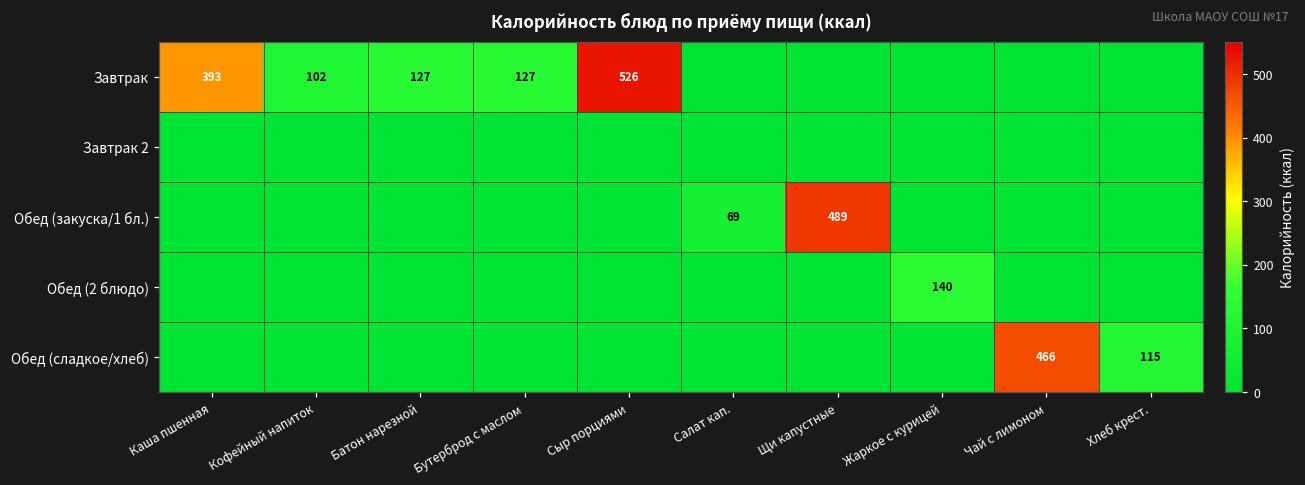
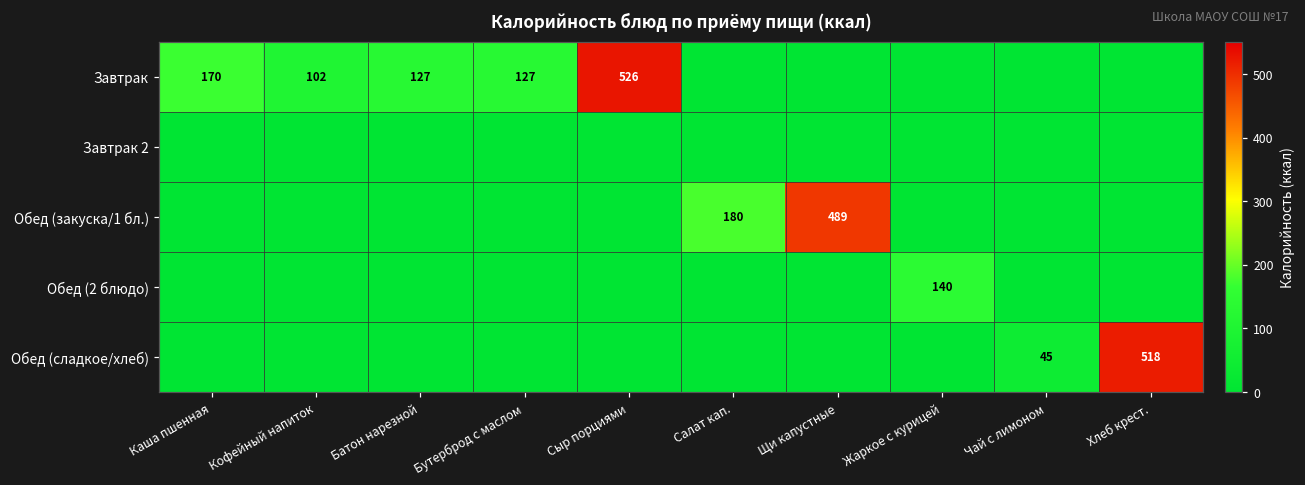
Завтрак, Каша пшенная: 393 -> 170
Обед (закуска/1 бл.), Салат кап.: 69 -> 180
Обед (сладкое/хлеб), Чай с лимоном: 466 -> 45
Обед (сладкое/хлеб), Хлеб крест.: 115 -> 518
